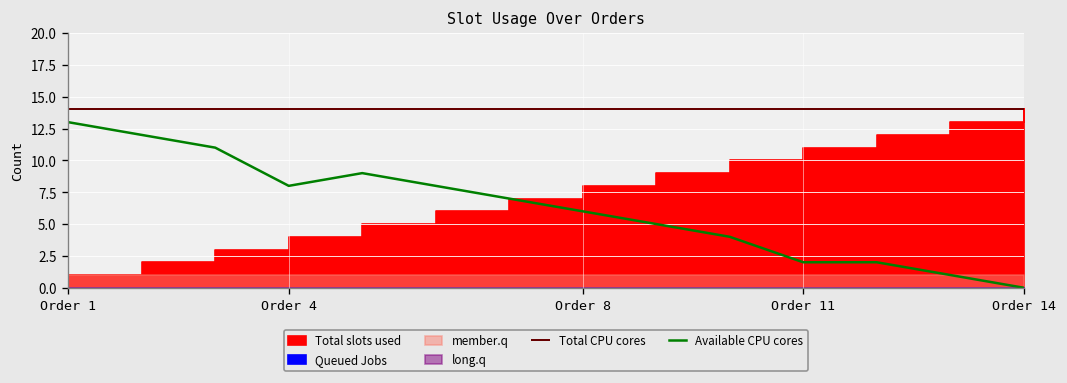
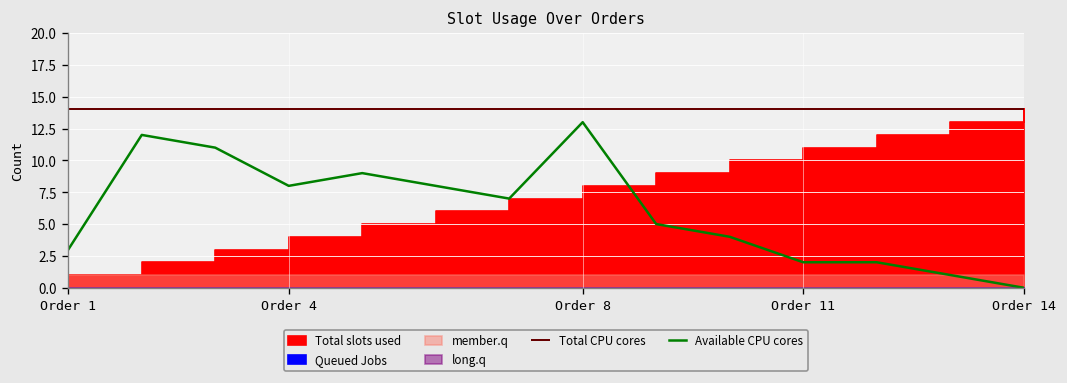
Available CPU cores, Order 1: 13 -> 3
Available CPU cores, Order 8: 6 -> 13
